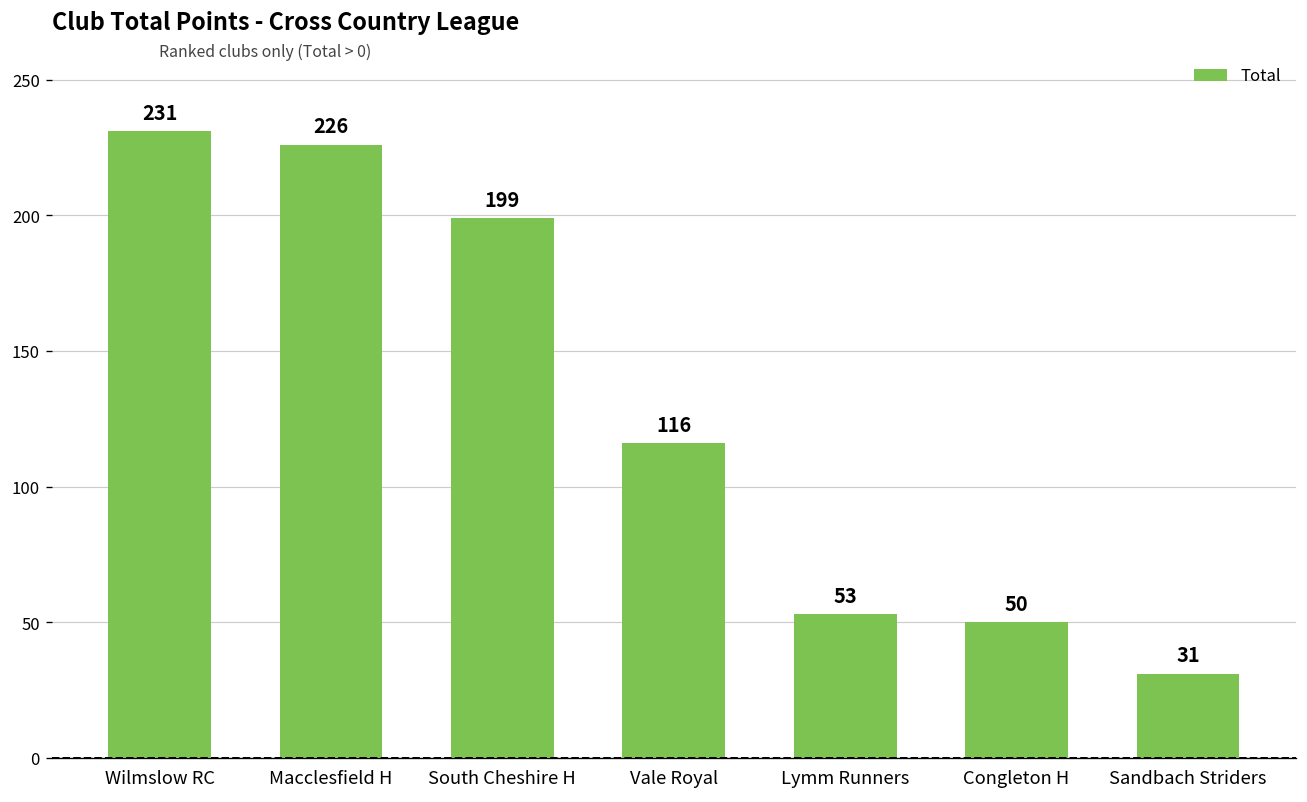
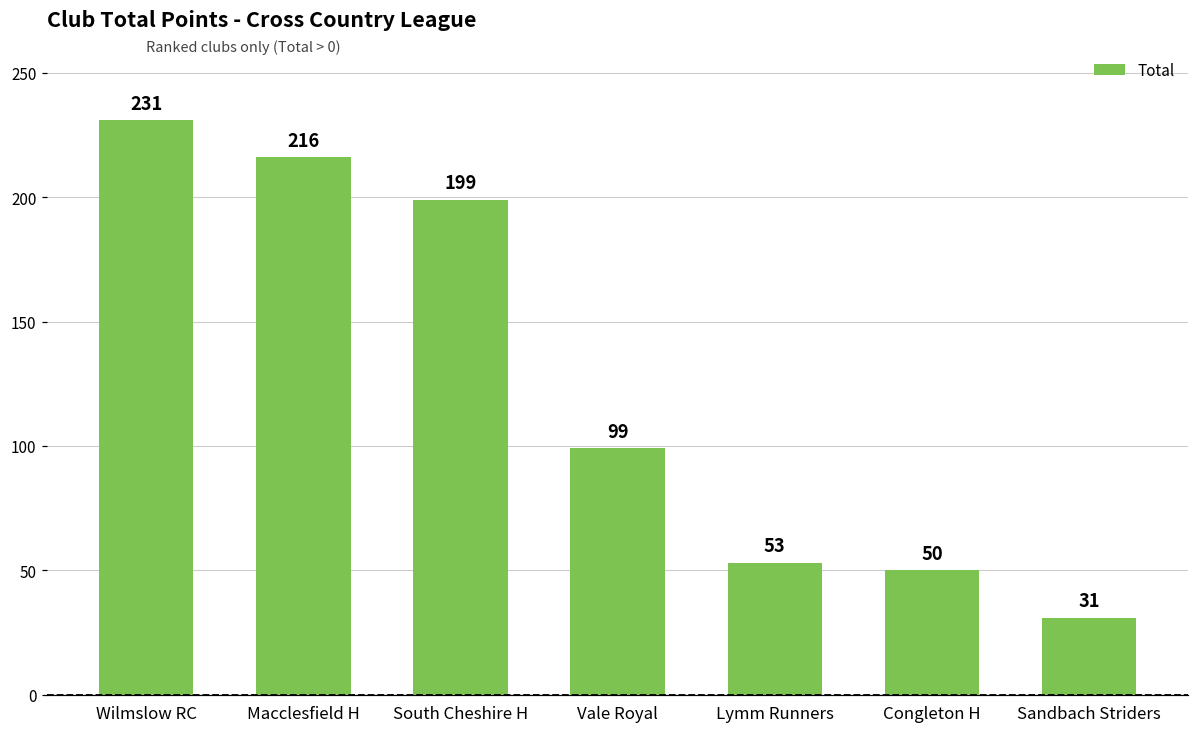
Macclesfield H: 226 -> 216
Vale Royal: 116 -> 99
